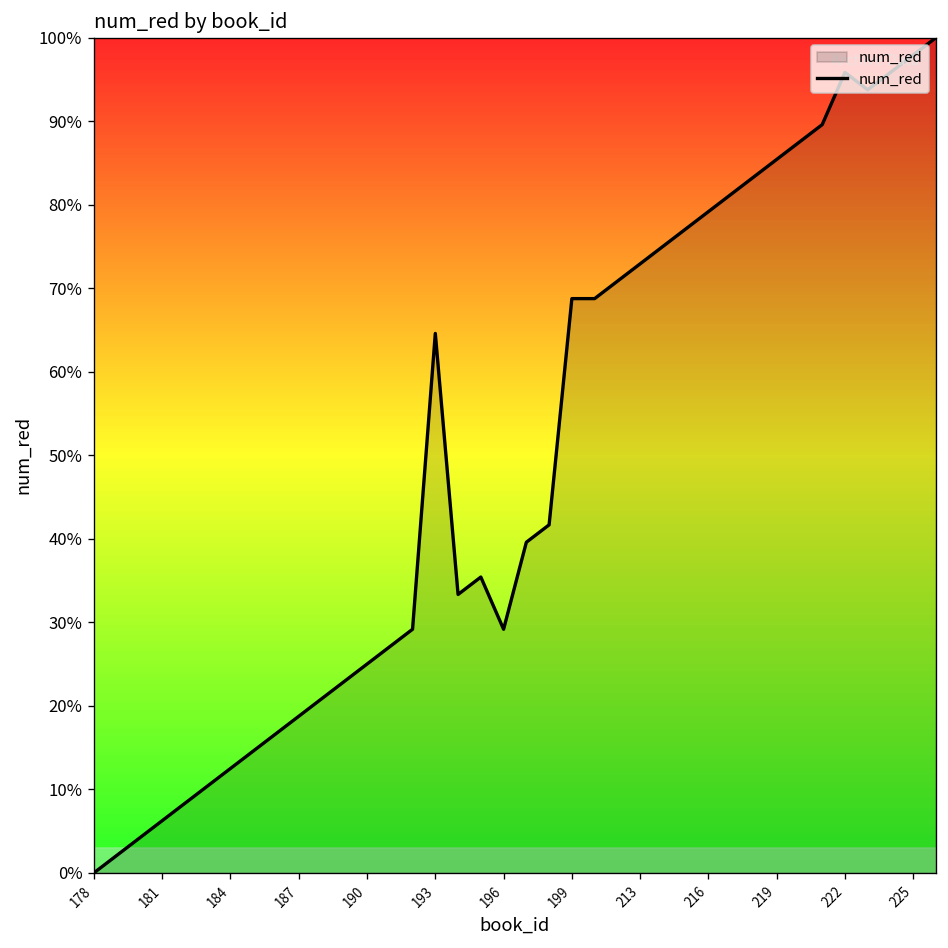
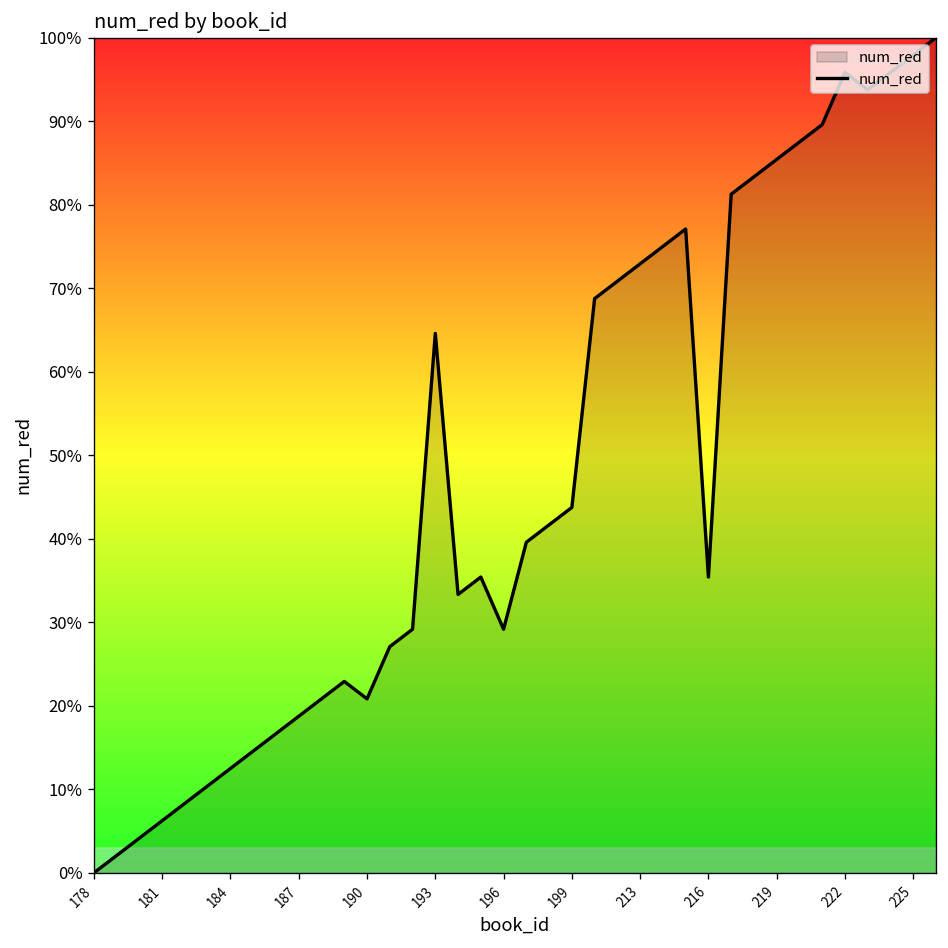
190: 25% -> 21%
199: 69% -> 44%
216: 79% -> 35%
